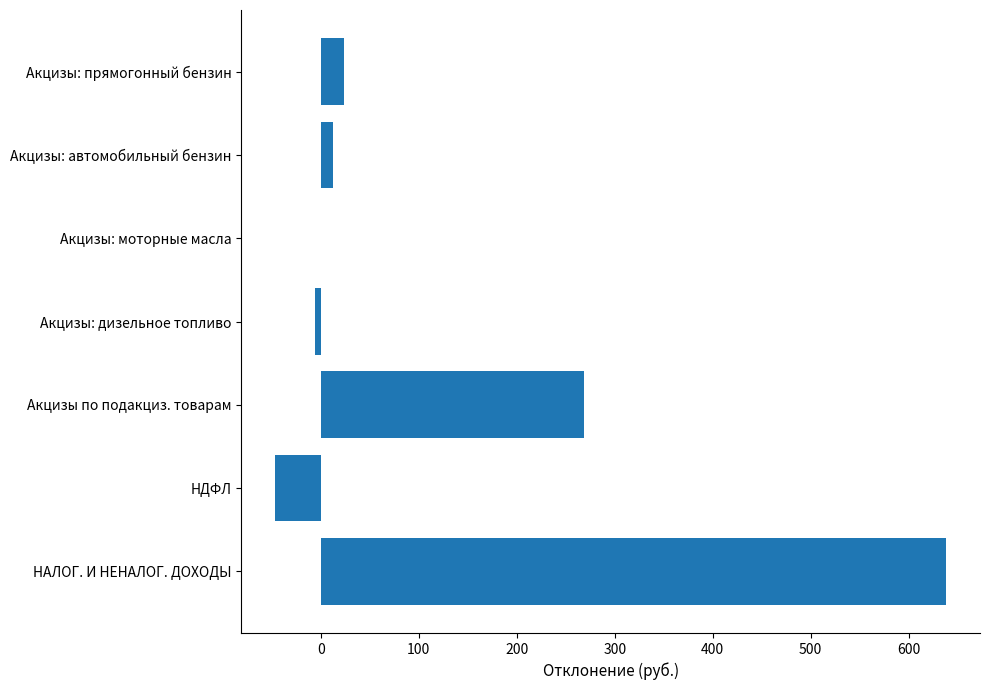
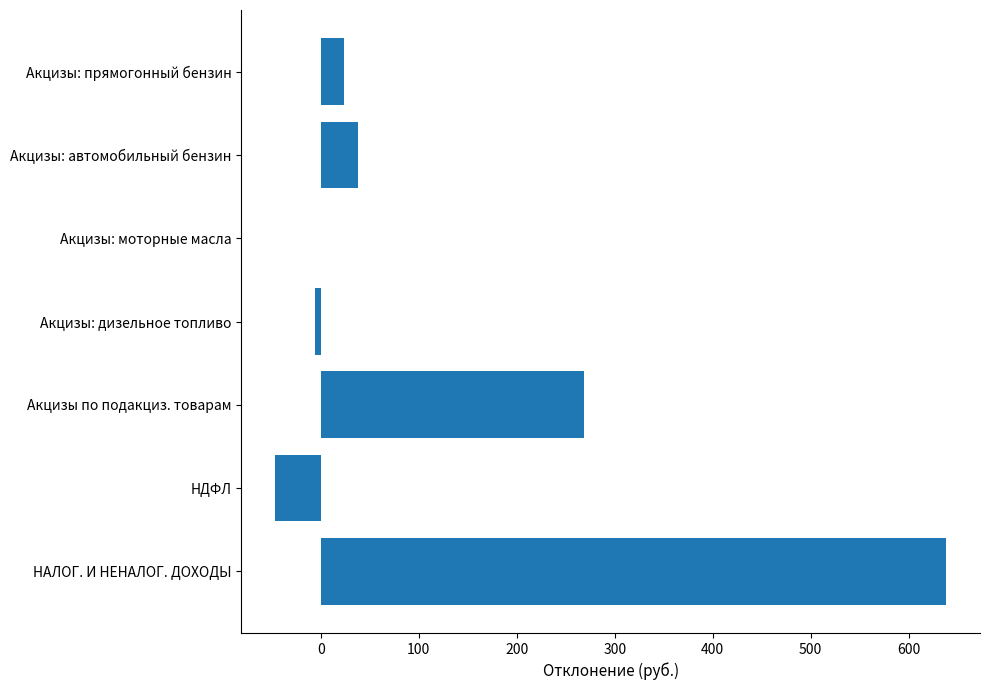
Акцизы: автомобильный бензин: 10 -> 40
